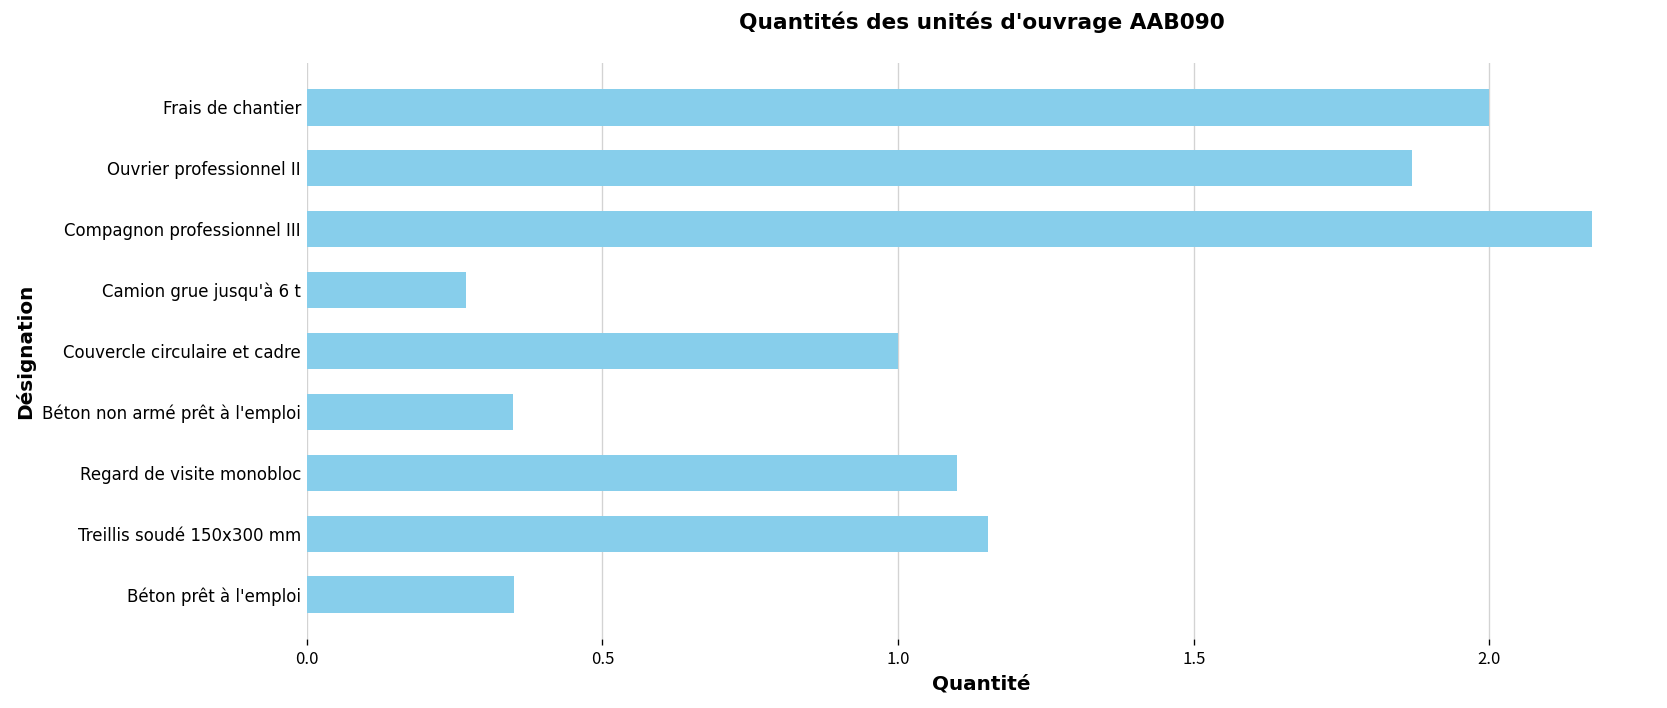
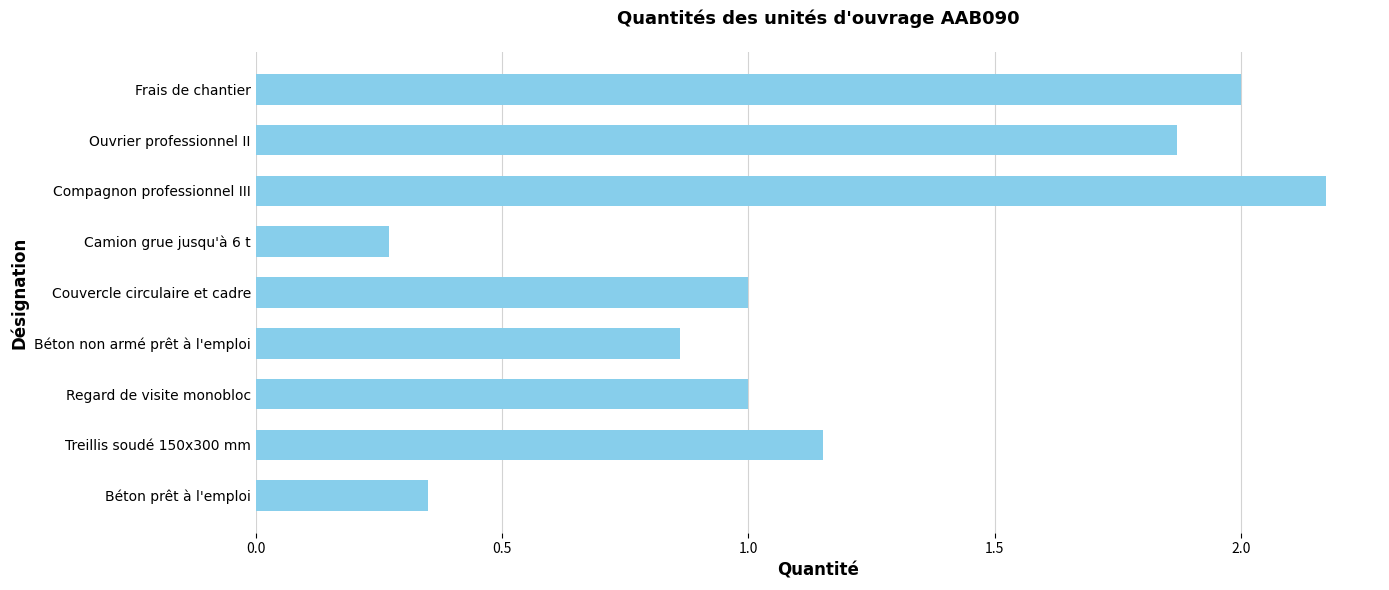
Béton non armé prêt à l'emploi: 0.35 -> 0.86
Regard de visite monobloc: 1.1 -> 1.0
